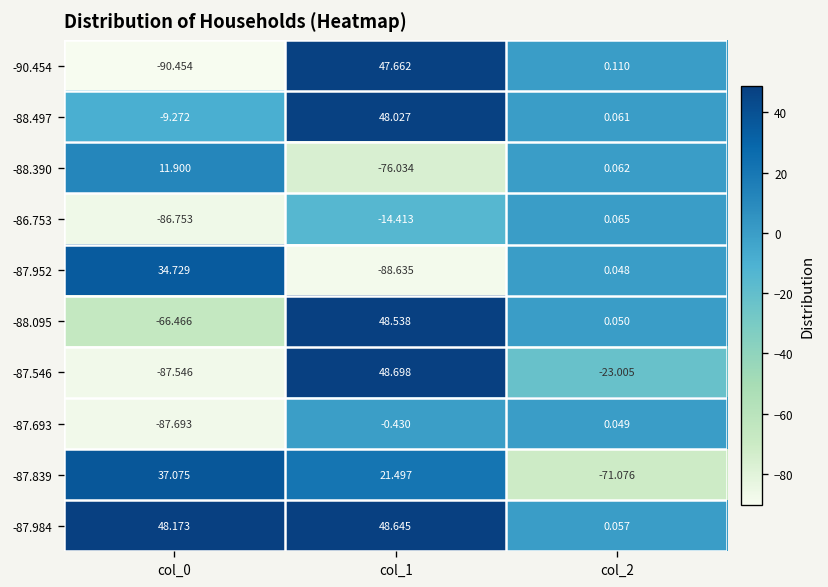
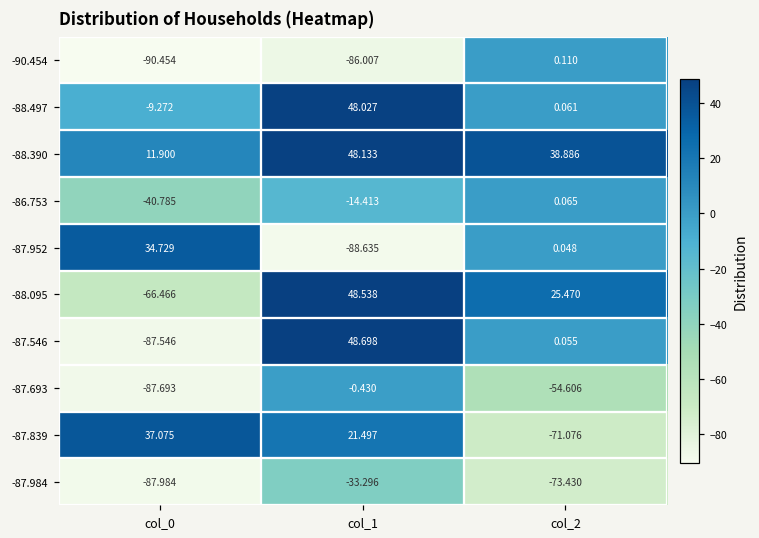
-90.454, col_1: 47.662 -> -86.007
-88.390, col_1: -76.034 -> 48.133
-88.390, col_2: 0.062 -> 38.886
-86.753, col_0: -86.753 -> -40.785
-88.095, col_2: 0.050 -> 25.470
-87.546, col_2: -23.005 -> 0.055
-87.693, col_2: 0.049 -> -54.606
-87.984, col_0: 48.173 -> -87.984
-87.984, col_1: 48.645 -> -33.296
-87.984, col_2: 0.057 -> -73.430
